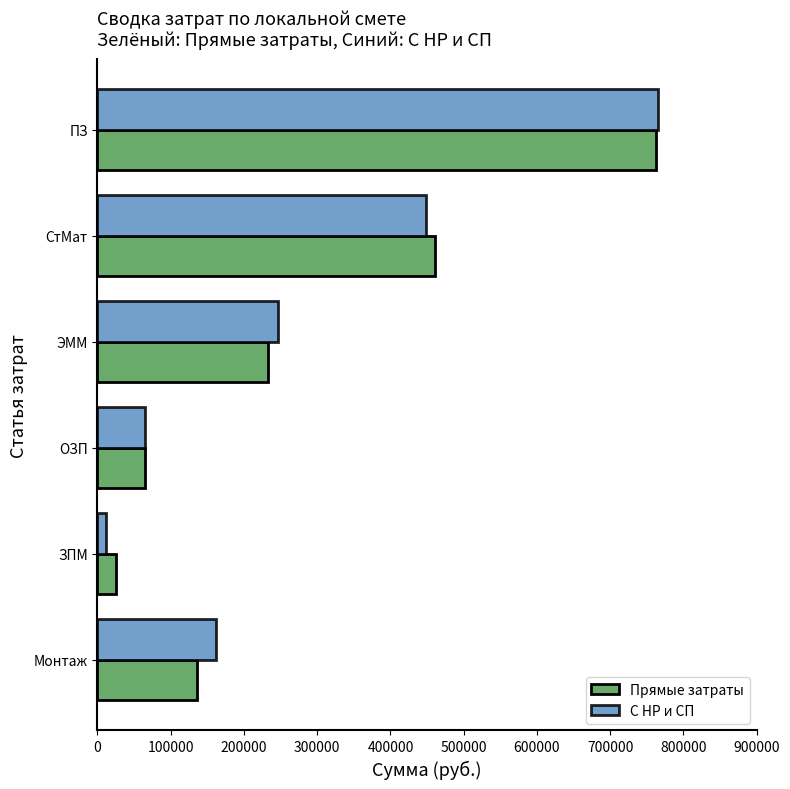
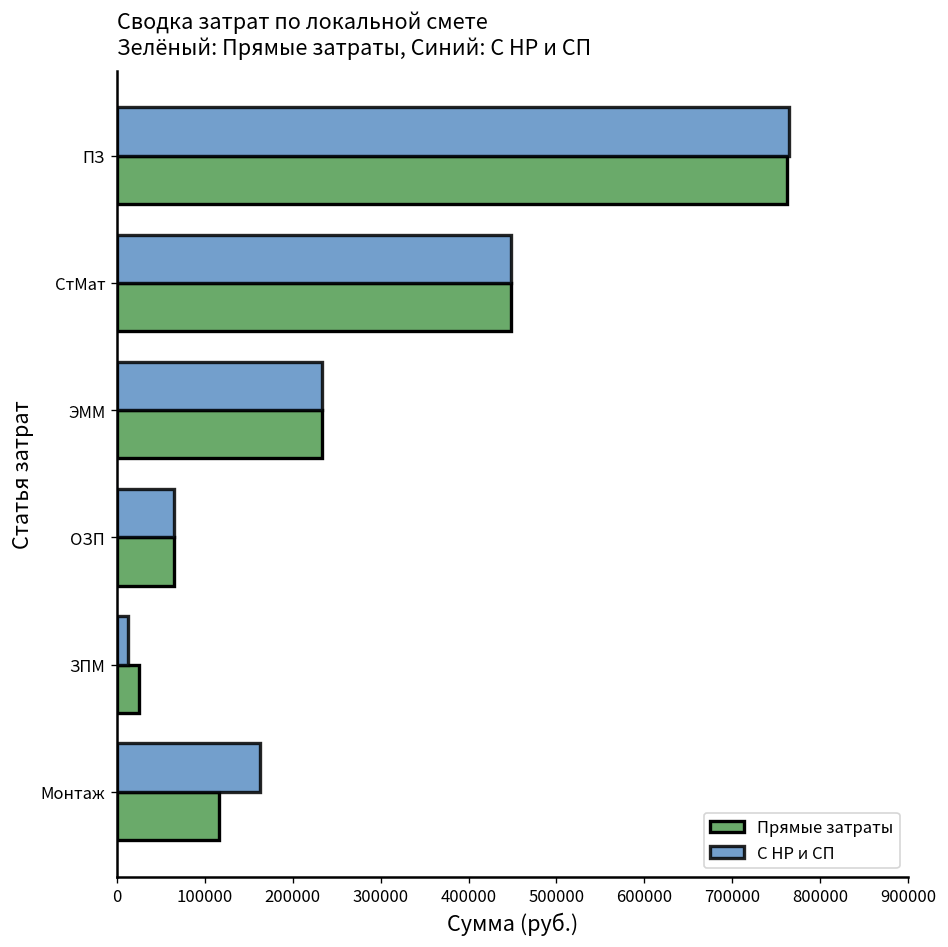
Прямые затраты, СтМат: 460000 -> 450000
С НР и СП, ЭММ: 250000 -> 230000
Прямые затраты, Монтаж: 140000 -> 120000
